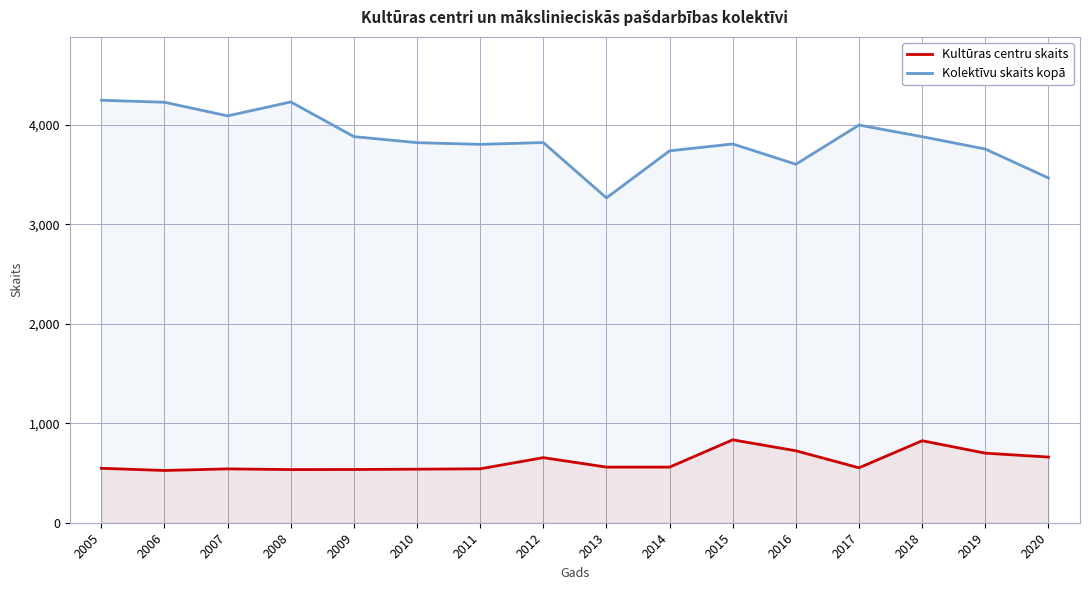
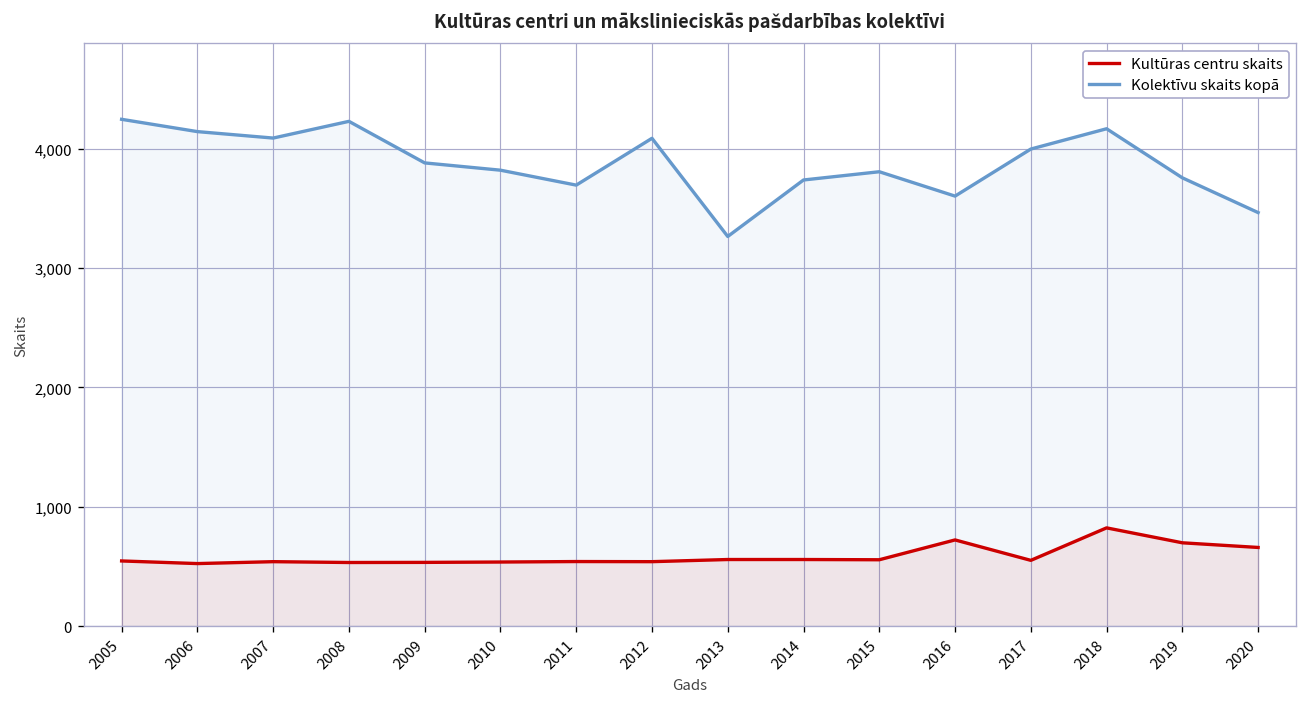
Kolektīvu skaits kopā, 2006: 4,200 -> 4,100
Kolektīvu skaits kopā, 2011: 3,800 -> 3,700
Kultūras centru skaits, 2012: 700 -> 500
Kolektīvu skaits kopā, 2012: 3,800 -> 4,100
Kultūras centru skaits, 2015: 800 -> 600
Kolektīvu skaits kopā, 2018: 3,900 -> 4,200
